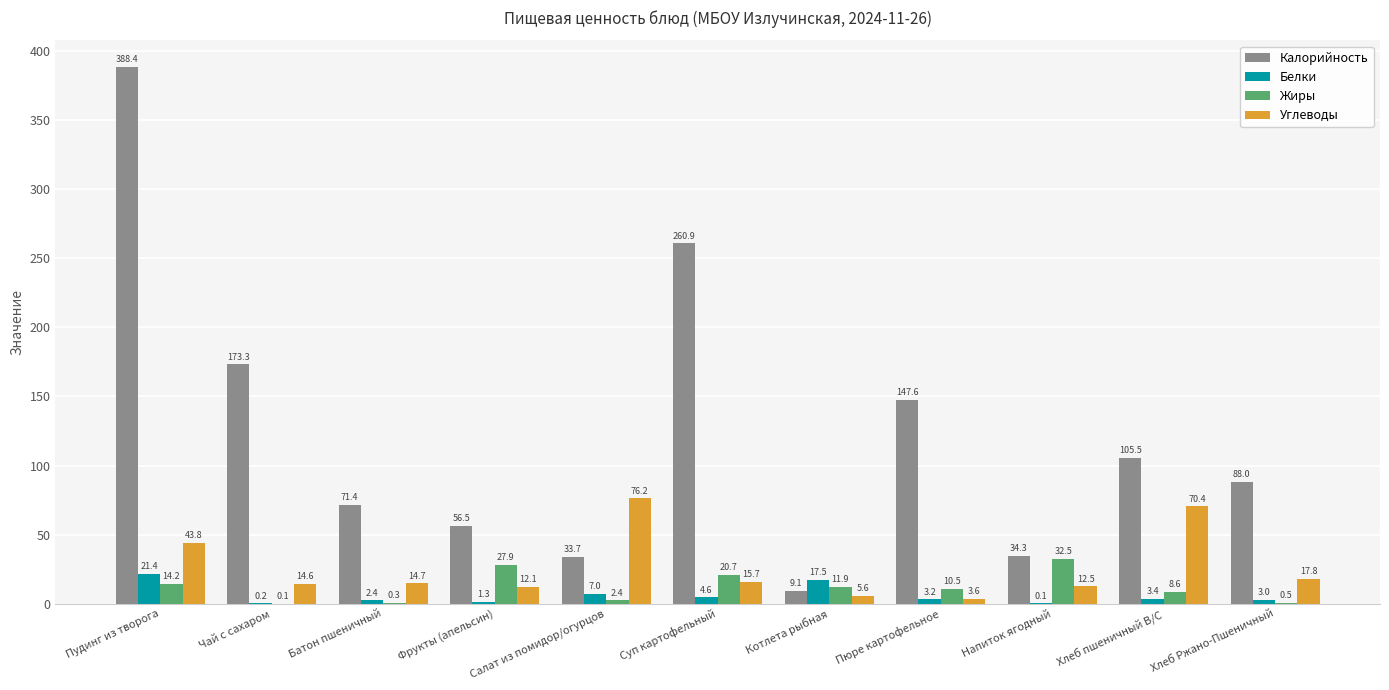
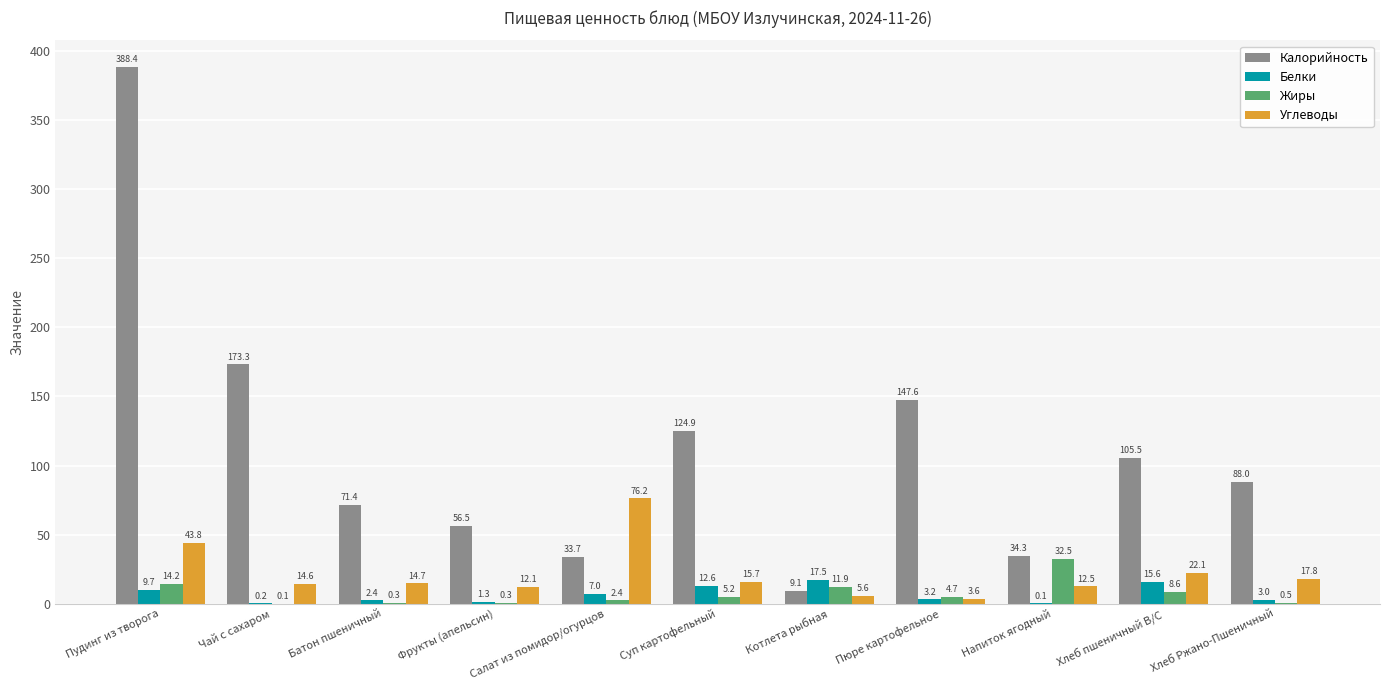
Белки, Пудинг из творога: 21.4 -> 9.7
Жиры, Фрукты (апельсин): 27.9 -> 0.3
Калорийность, Суп картофельный: 260.9 -> 124.9
Белки, Суп картофельный: 4.6 -> 12.6
Жиры, Суп картофельный: 20.7 -> 5.2
Жиры, Пюре картофельное: 10.5 -> 4.7
Белки, Хлеб пшеничный В/С: 3.4 -> 15.6
Углеводы, Хлеб пшеничный В/С: 70.4 -> 22.1
